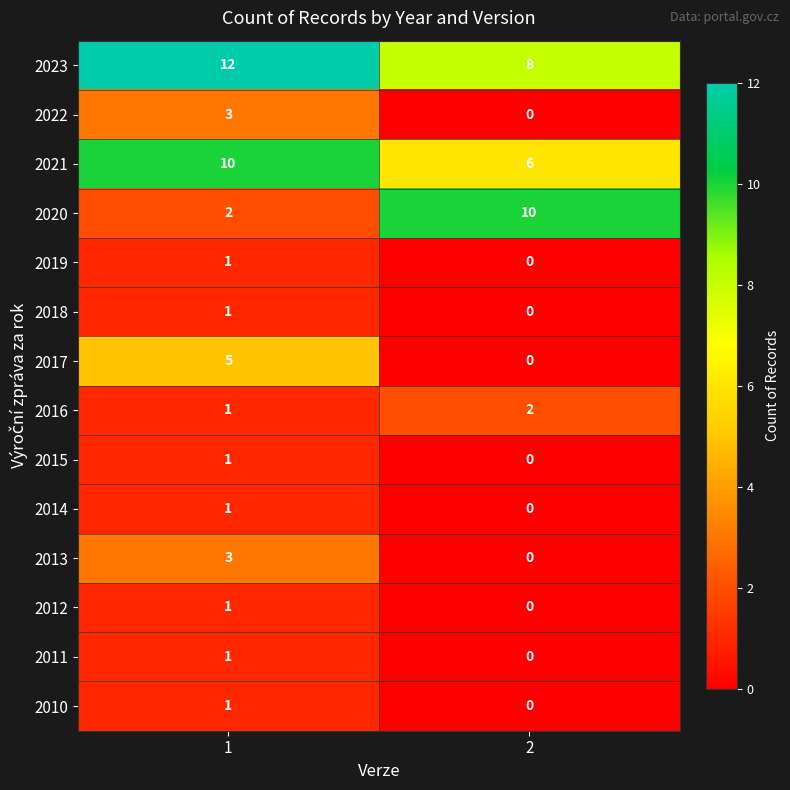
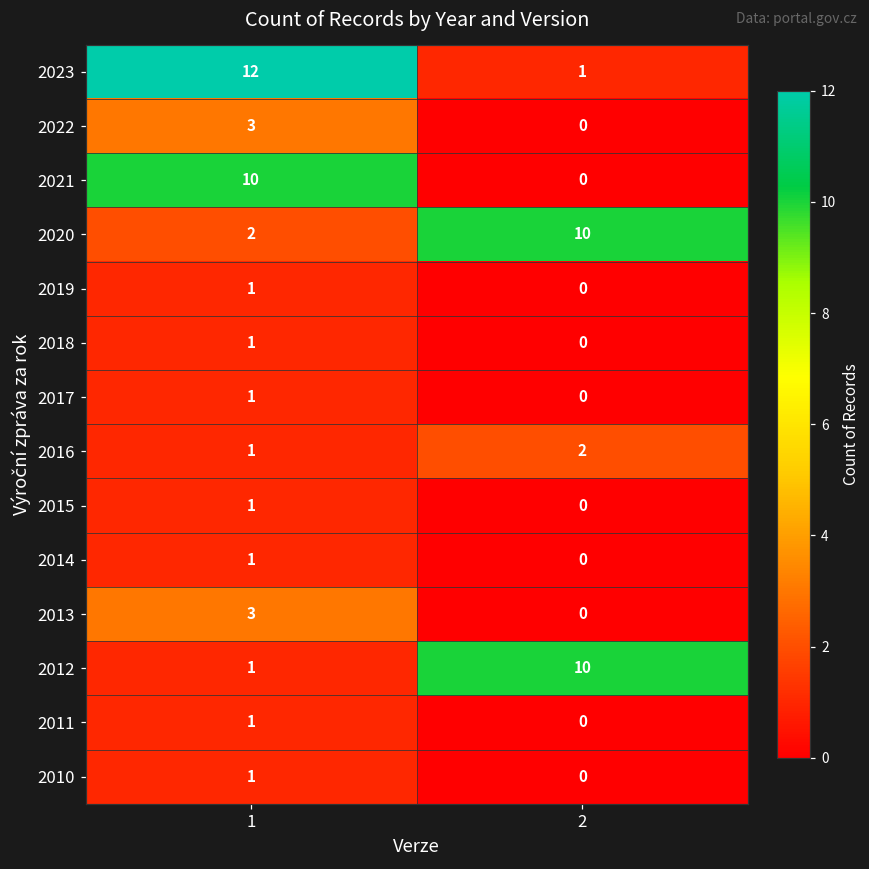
2023, 2: 8 -> 1
2021, 2: 6 -> 0
2017, 1: 5 -> 1
2012, 2: 0 -> 10
